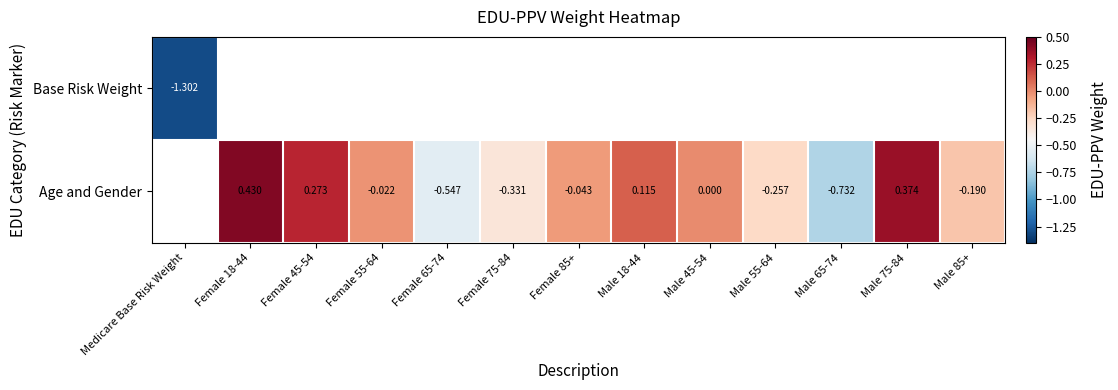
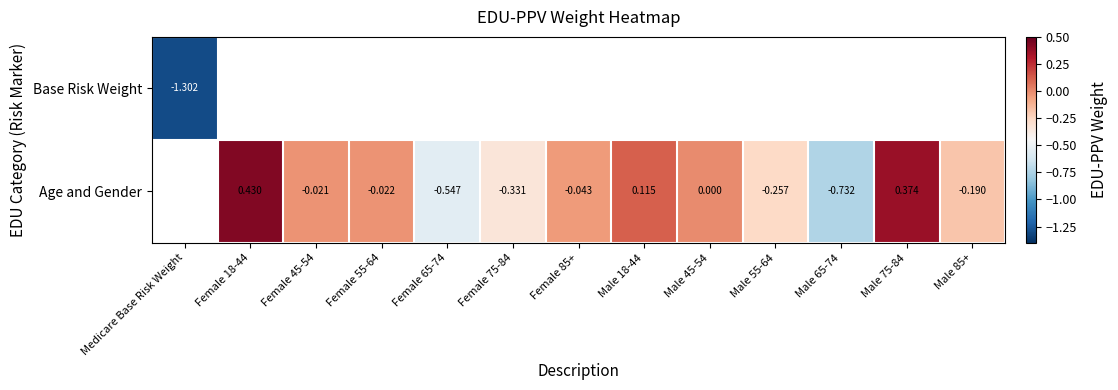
Age and Gender, Female 45-54: 0.273 -> -0.021
